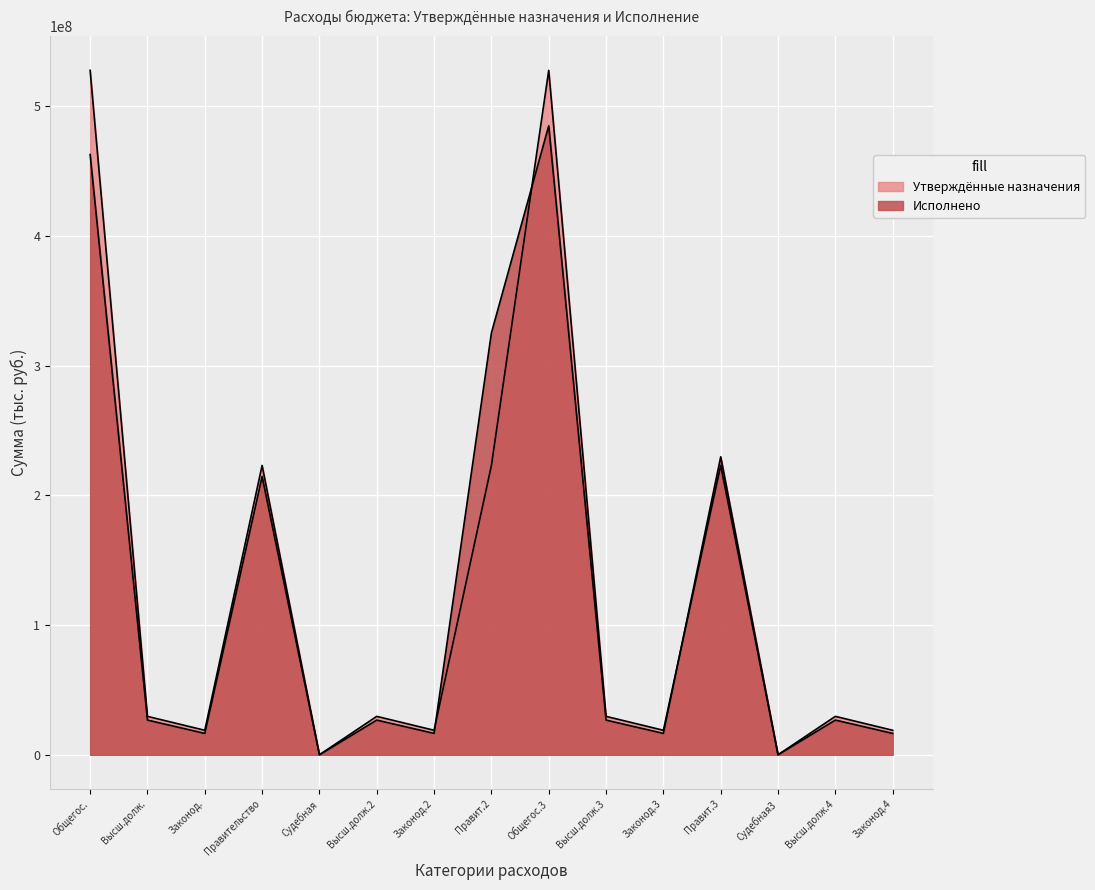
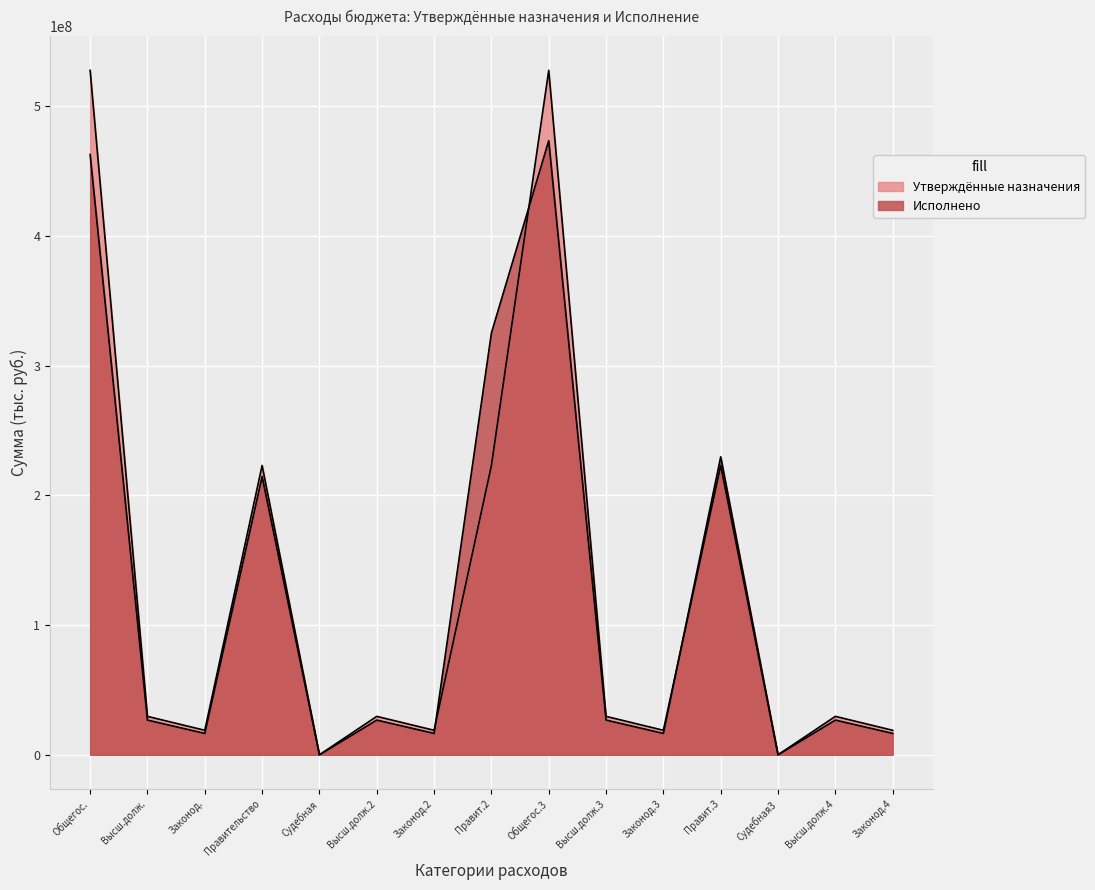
Исполнено, Общегос.3: 485000000 -> 473000000
